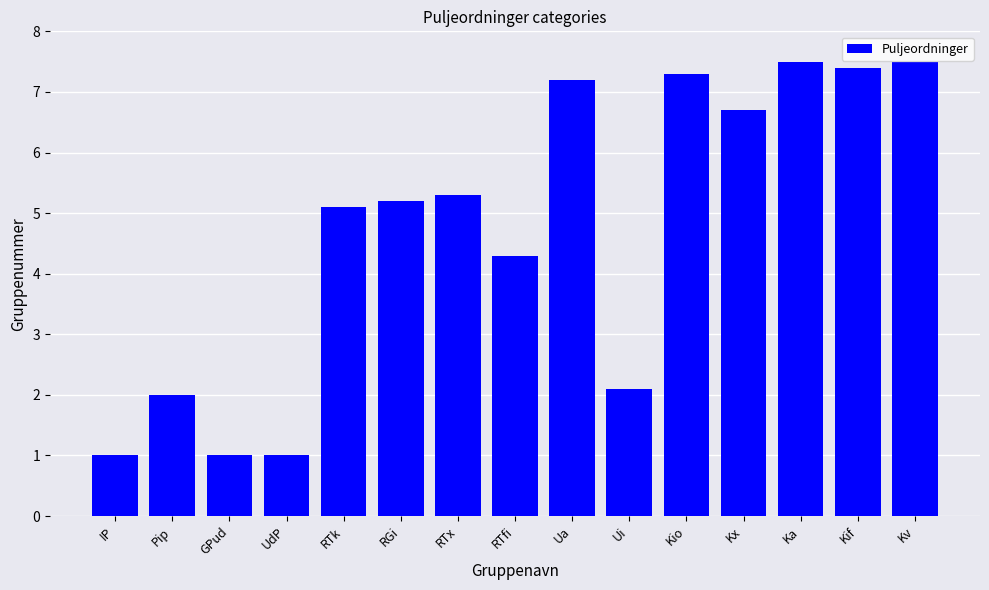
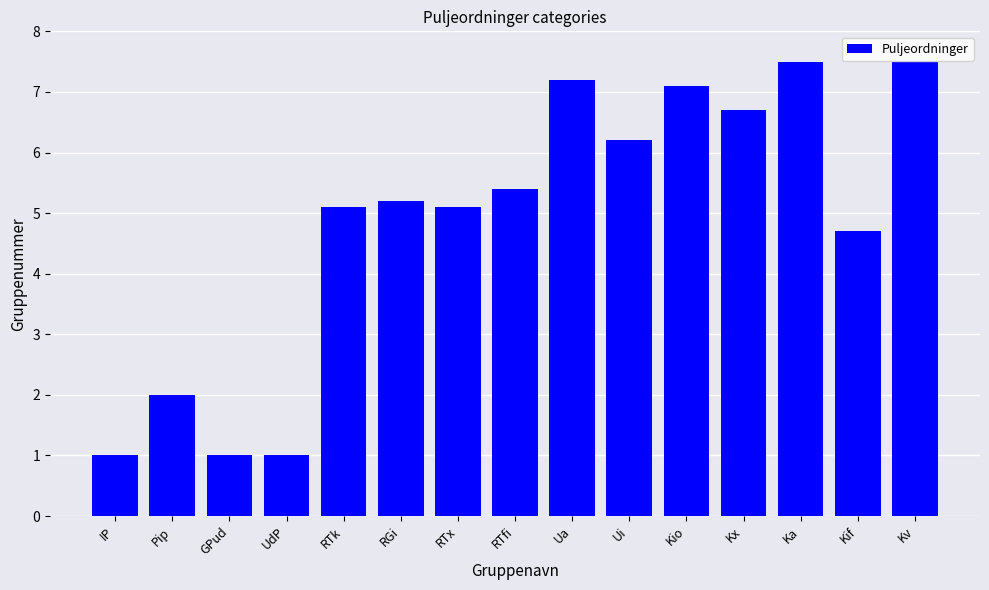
RTx: 5.3 -> 5.1
RTfi: 4.3 -> 5.4
Ui: 2.1 -> 6.2
Kio: 7.3 -> 7.1
Kif: 7.4 -> 4.7
